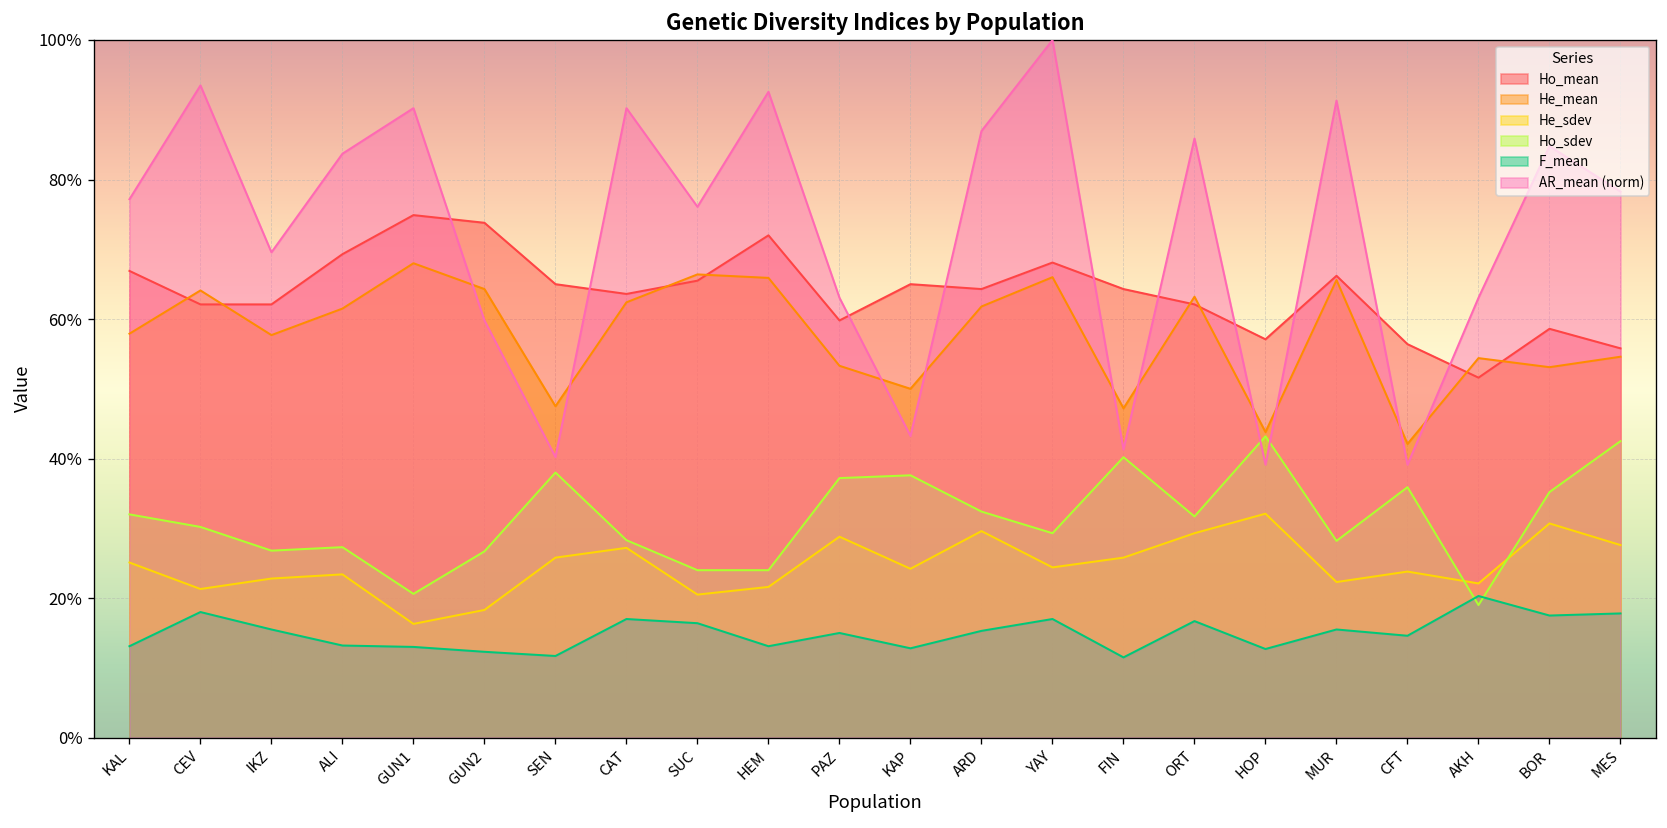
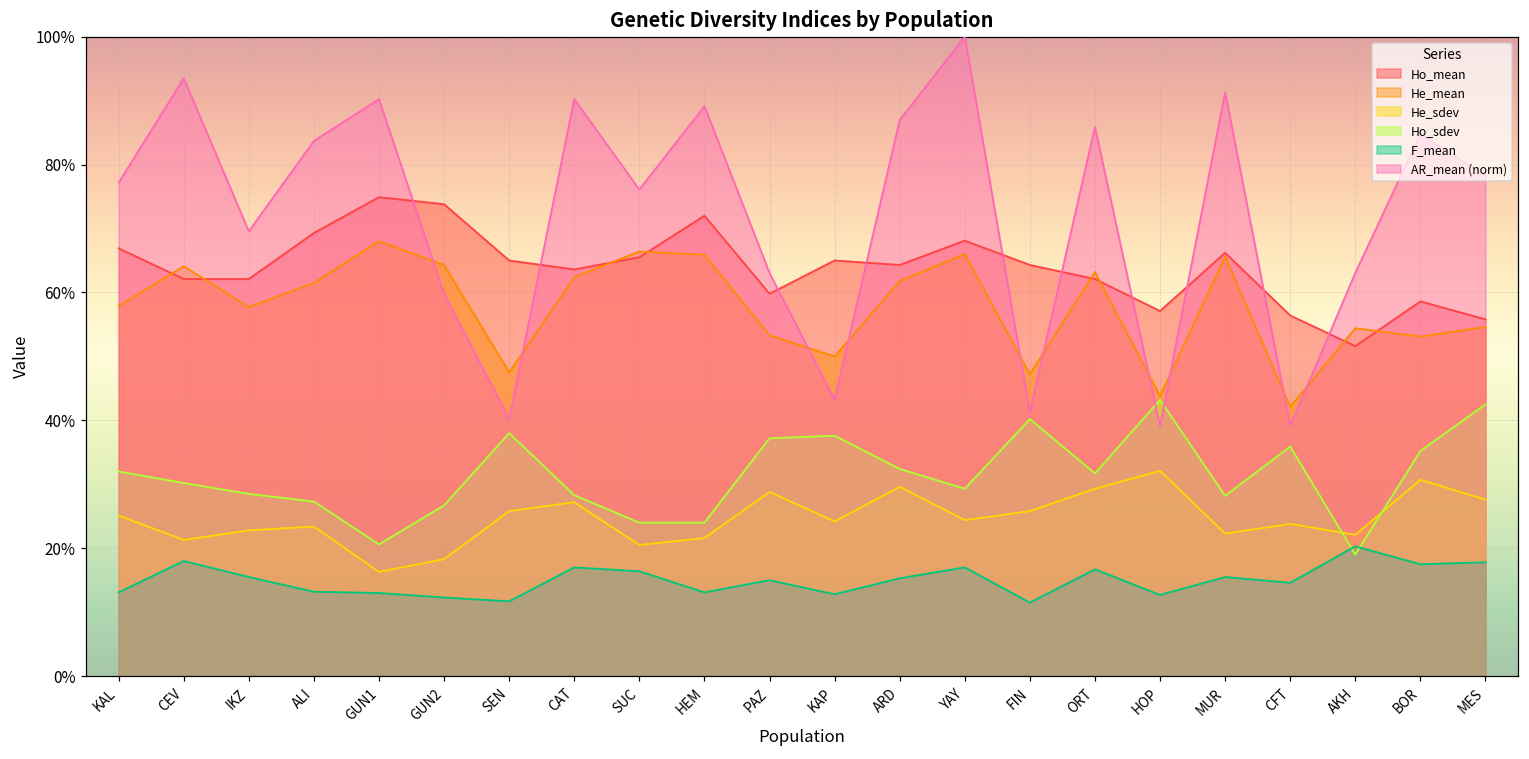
Ho_sdev, IKZ: 27% -> 28%
AR_mean (norm), HEM: 93% -> 89%
